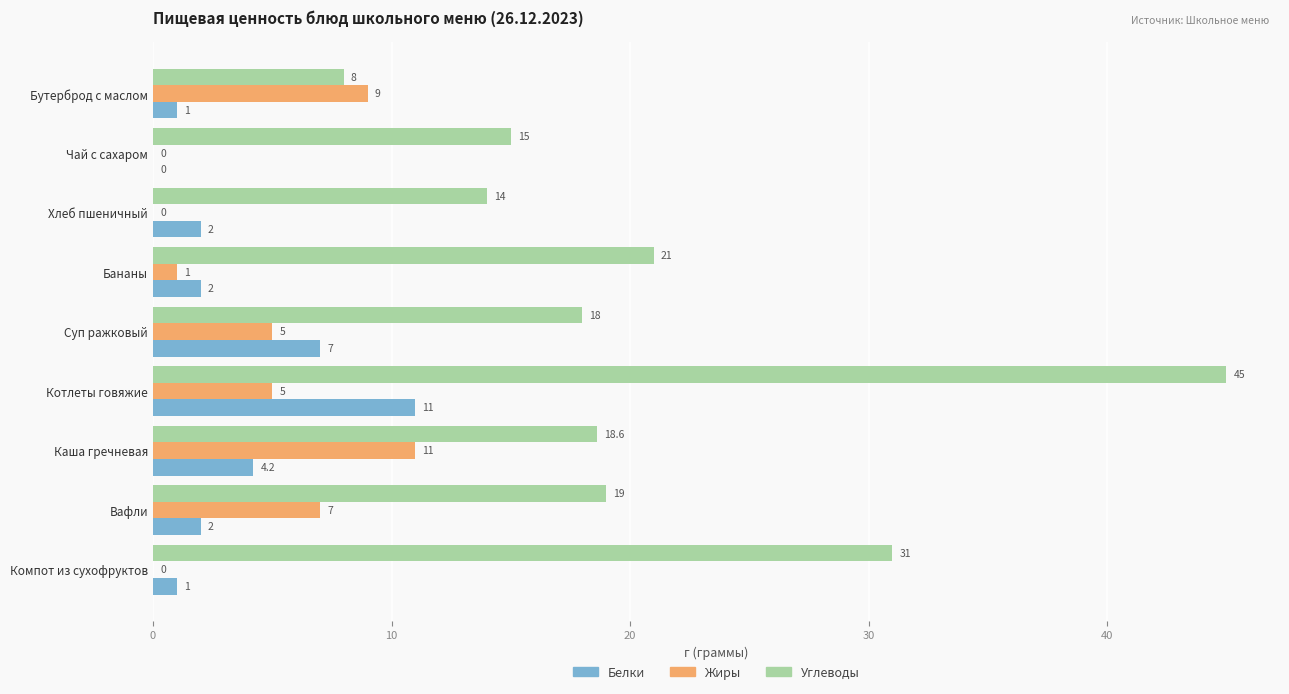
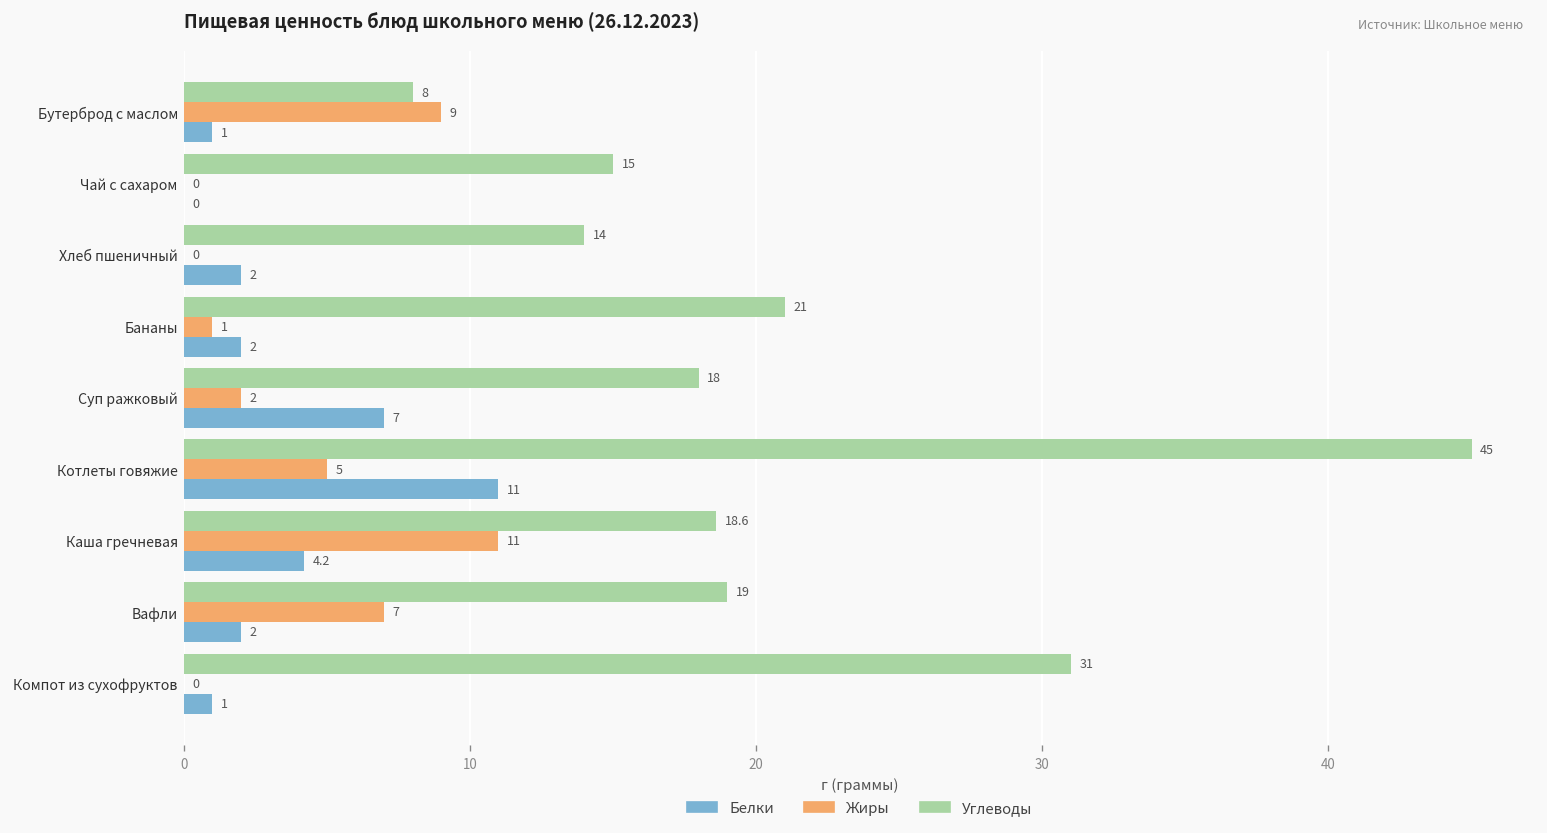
Жиры, Суп ражковый: 5 -> 2
